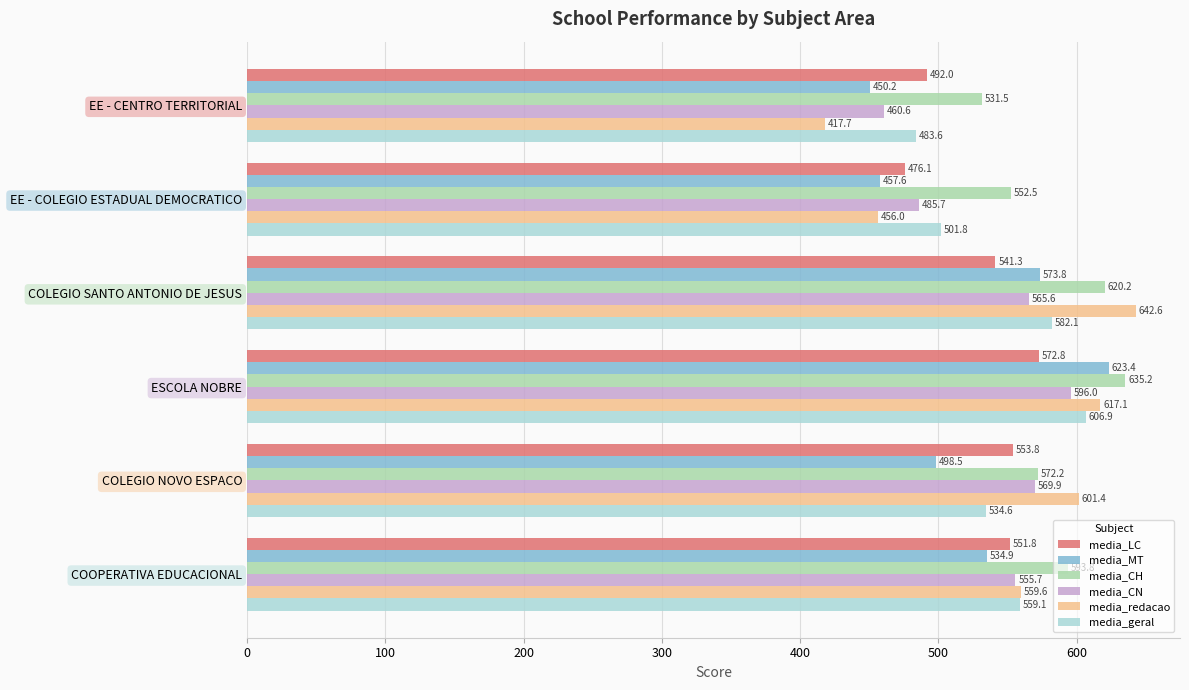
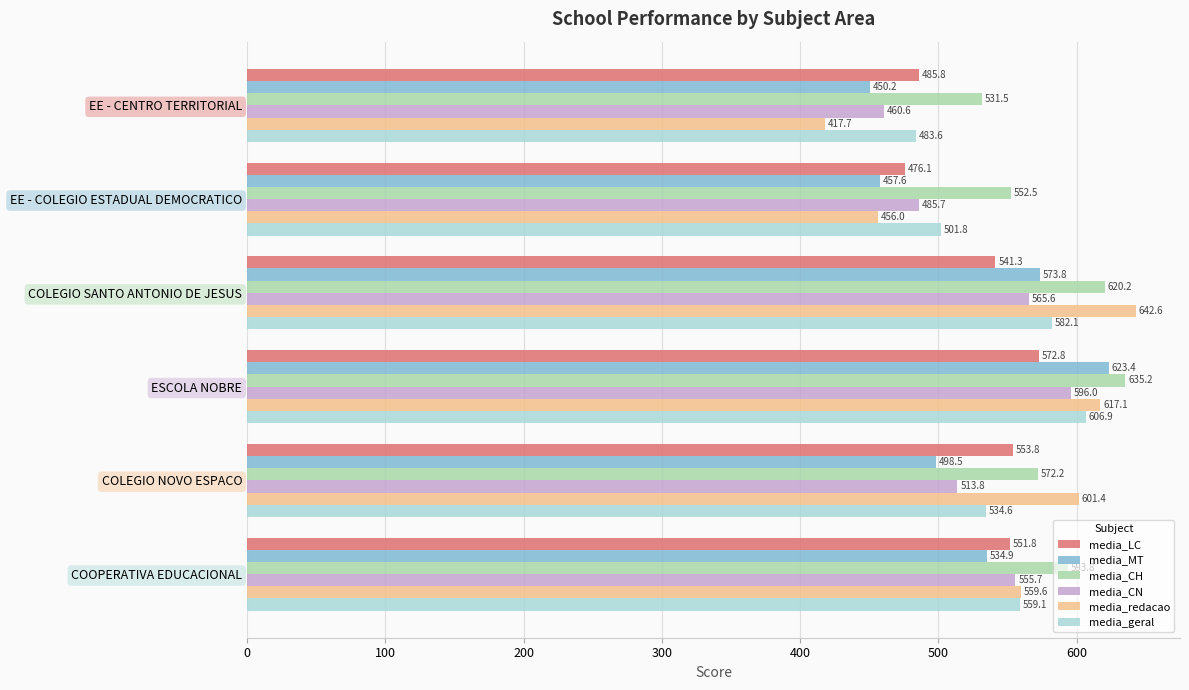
media_LC, EE - CENTRO TERRITORIAL: 492.0 -> 485.8
media_CN, COLEGIO NOVO ESPACO: 569.9 -> 513.8
